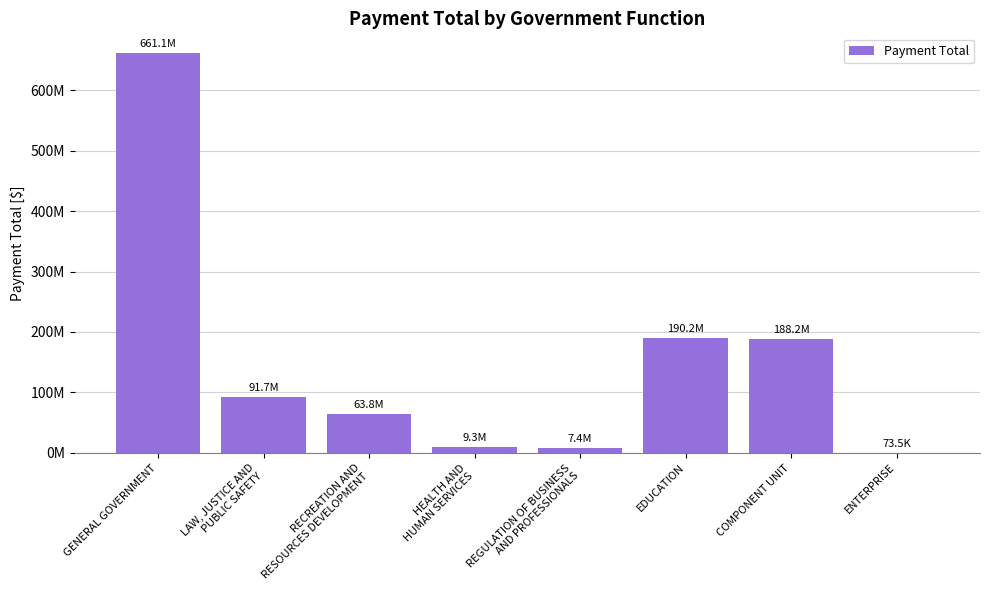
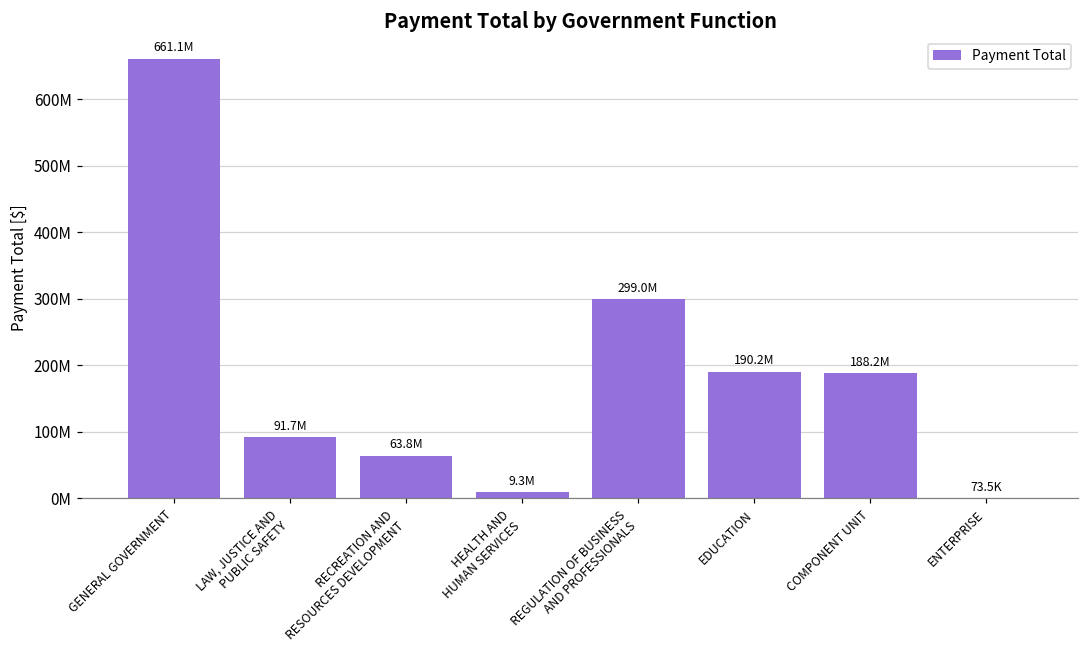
REGULATION OF BUSINESS AND PROFESSIONALS: 7.4M -> 299.0M
